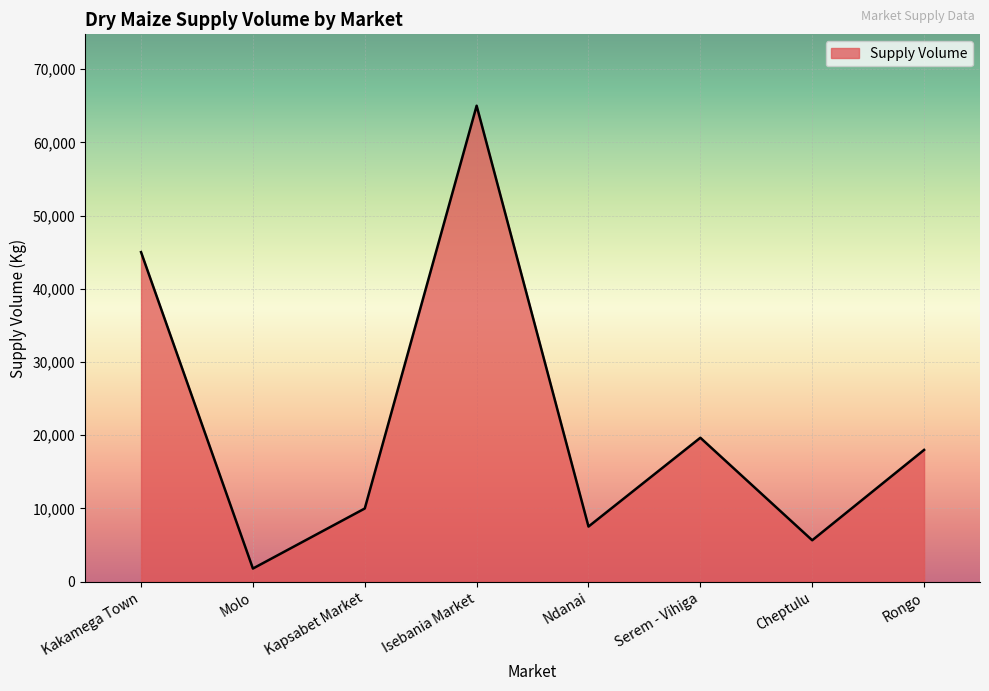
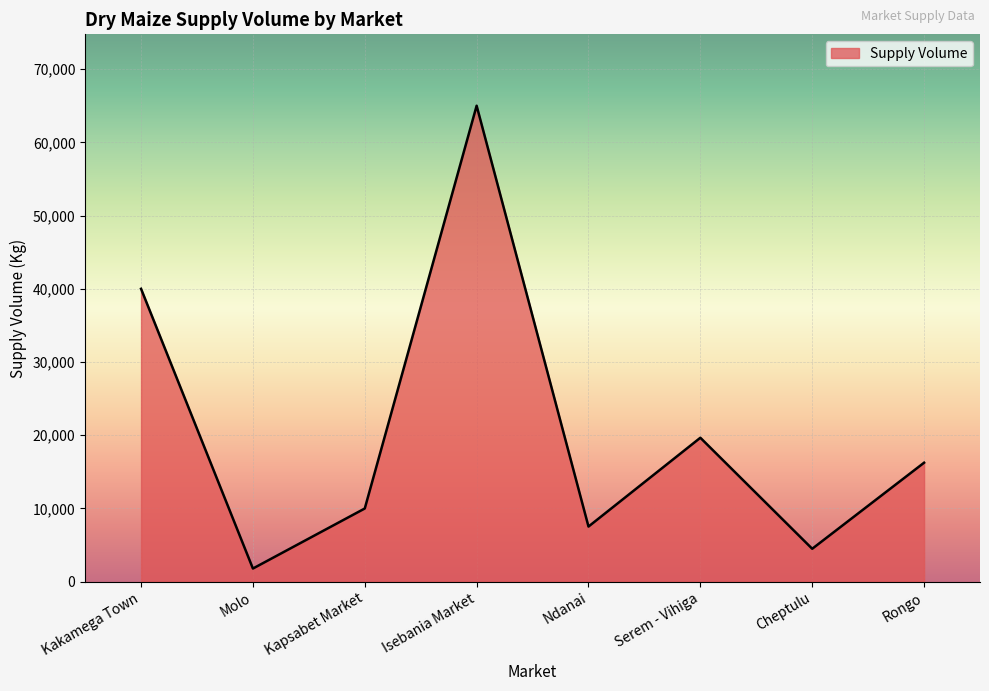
Kakamega Town: 45,000 -> 40,000
Cheptulu: 6,000 -> 5,000
Rongo: 18,000 -> 16,000
